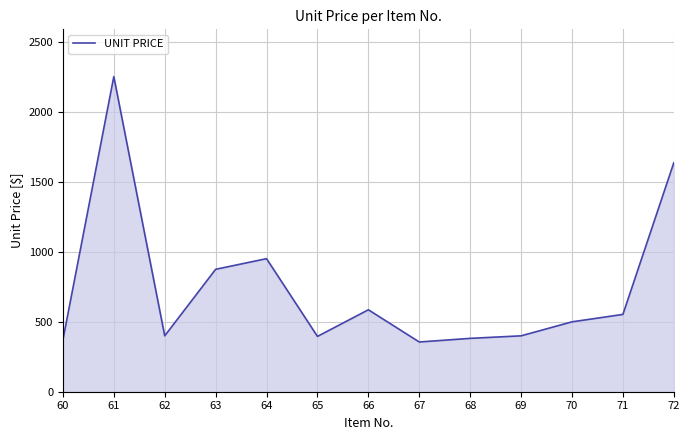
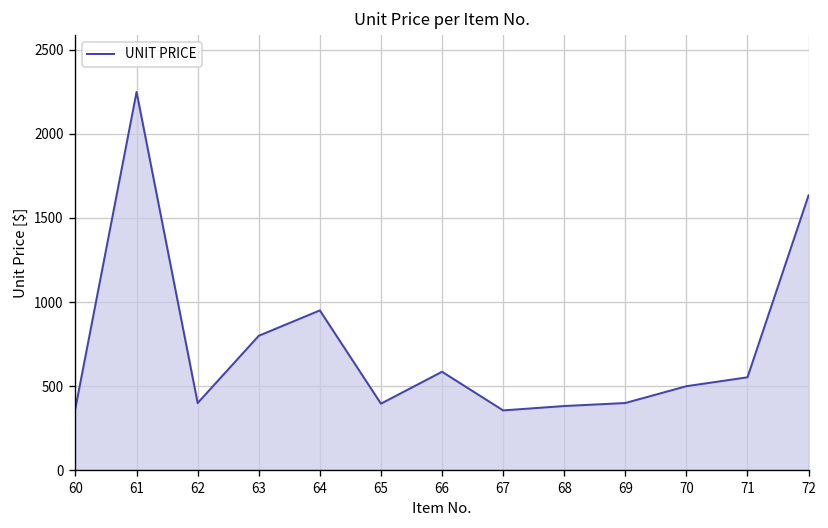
63: 870 -> 800
